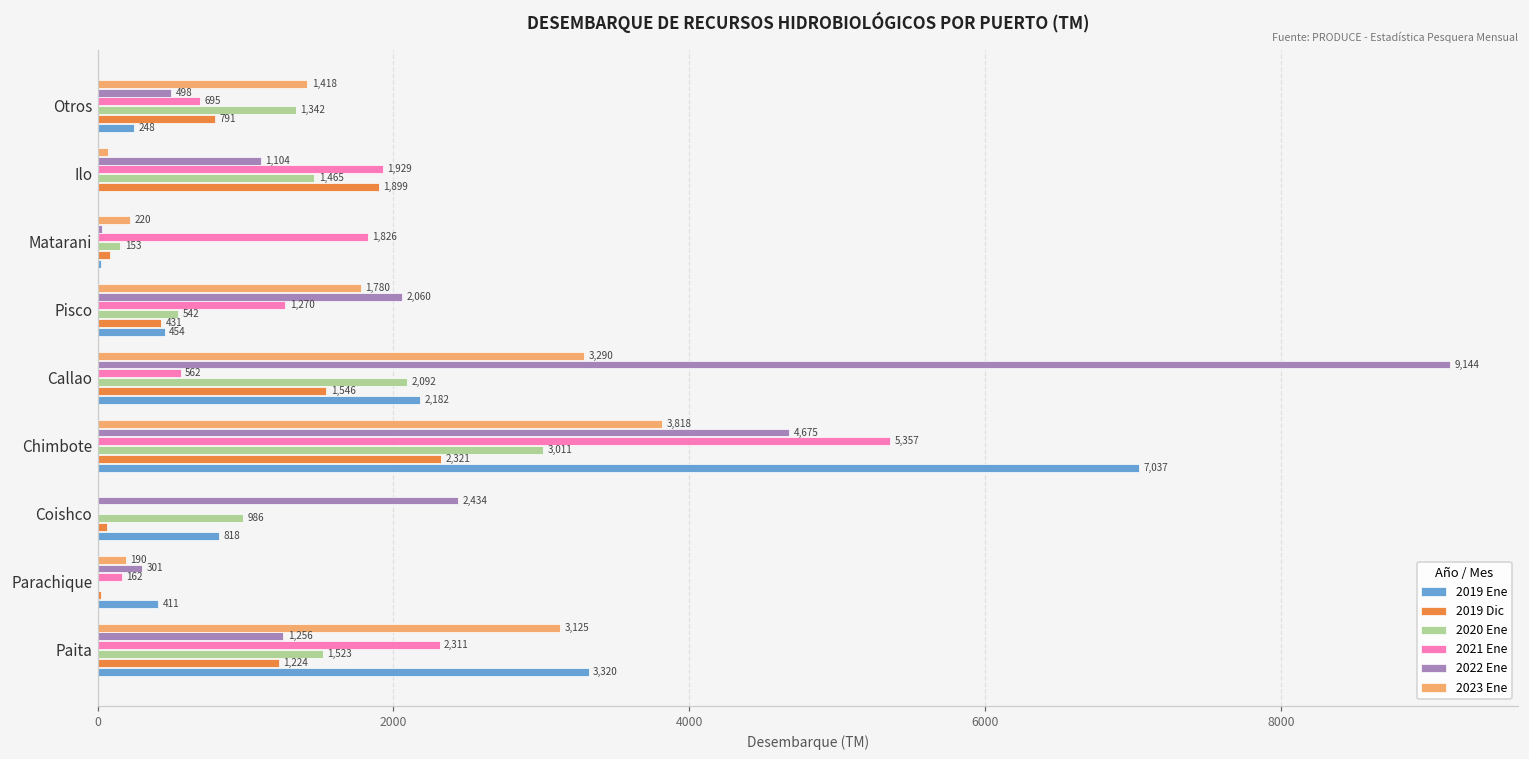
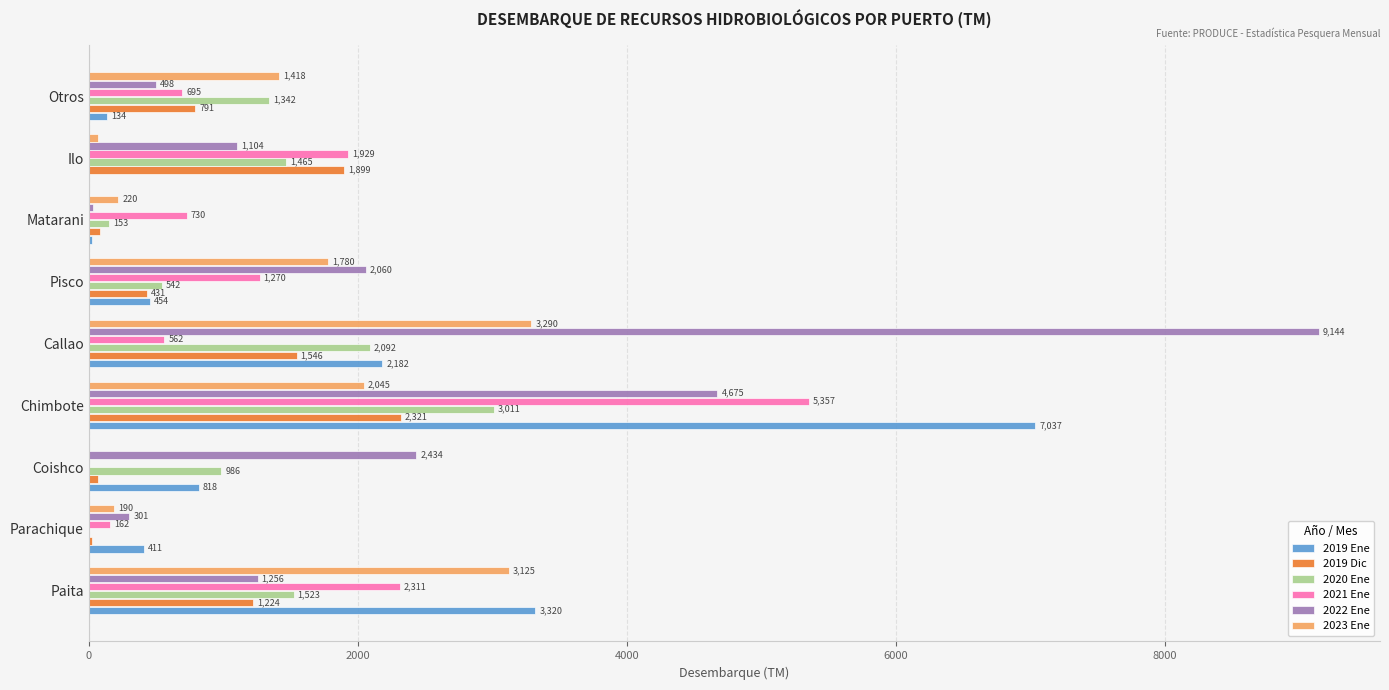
2019 Ene, Otros: 248 -> 134
2021 Ene, Matarani: 1,826 -> 730
2023 Ene, Chimbote: 3,818 -> 2,045
